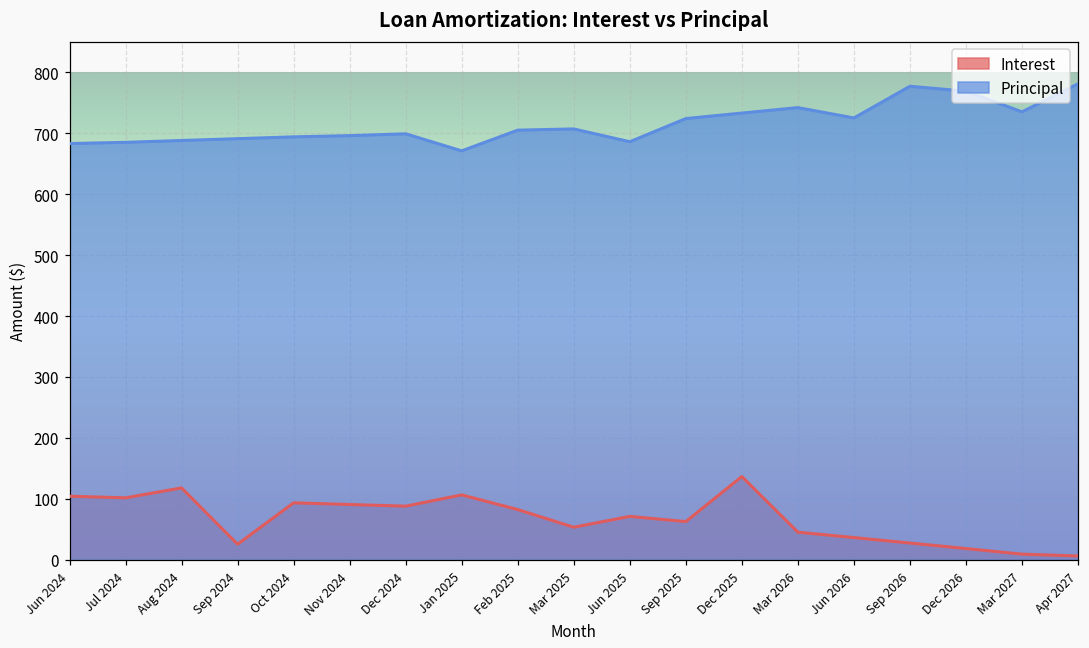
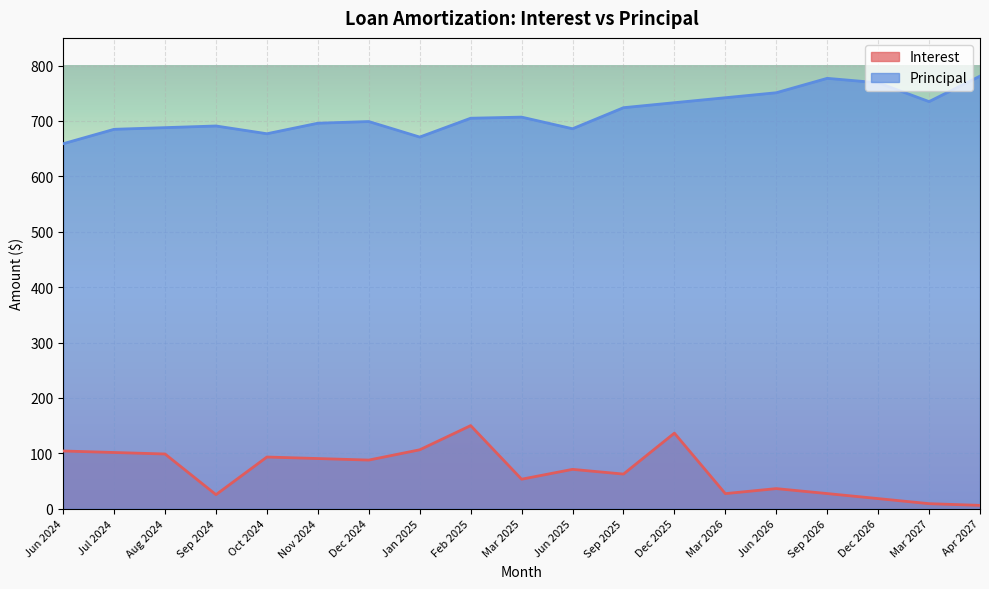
Principal, Jun 2024: 680 -> 660
Interest, Aug 2024: 120 -> 100
Principal, Oct 2024: 690 -> 680
Interest, Feb 2025: 80 -> 150
Interest, Mar 2026: 50 -> 30
Principal, Jun 2026: 730 -> 750
